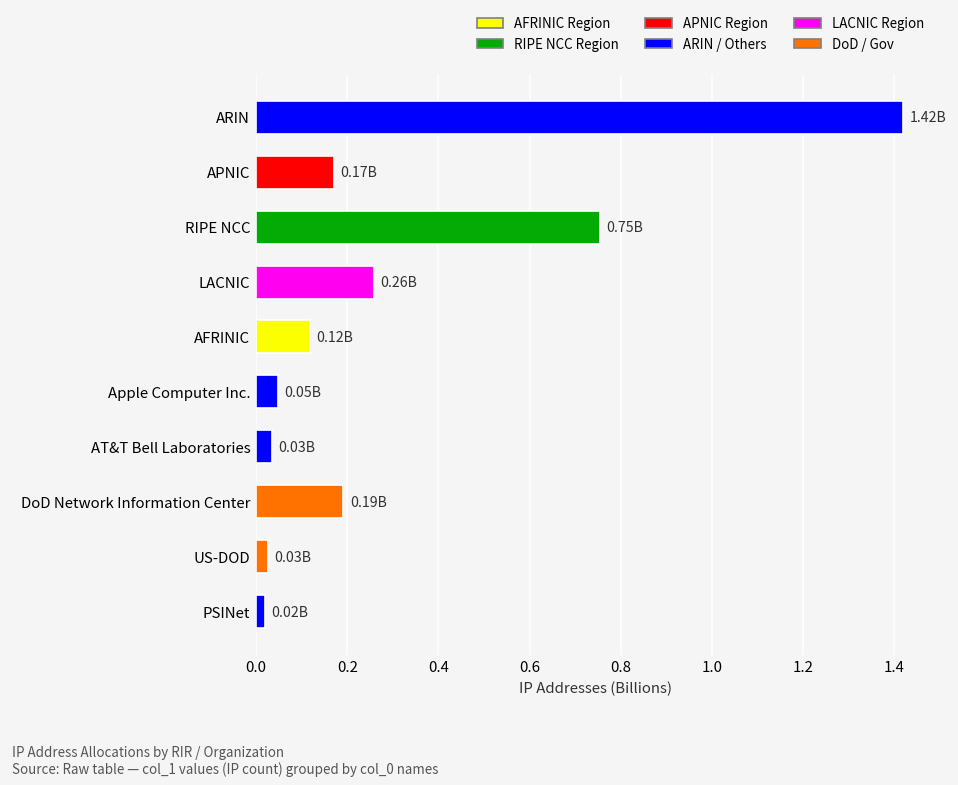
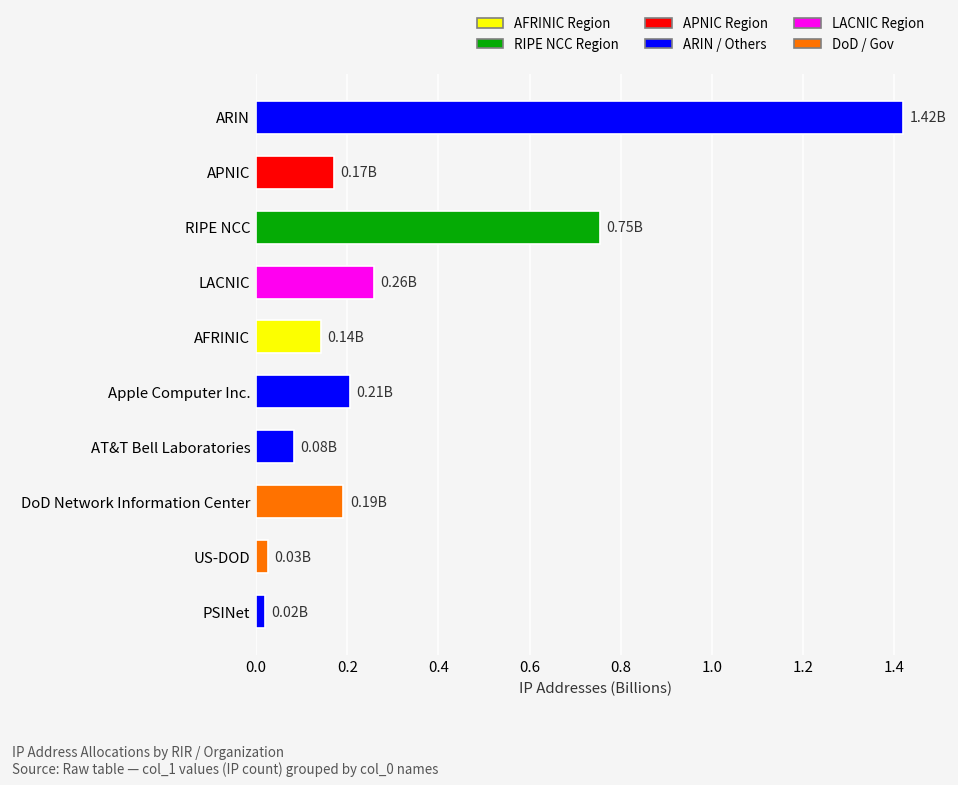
AFRINIC: 0.12B -> 0.14B
Apple Computer Inc.: 0.05B -> 0.21B
AT&T Bell Laboratories: 0.03B -> 0.08B
